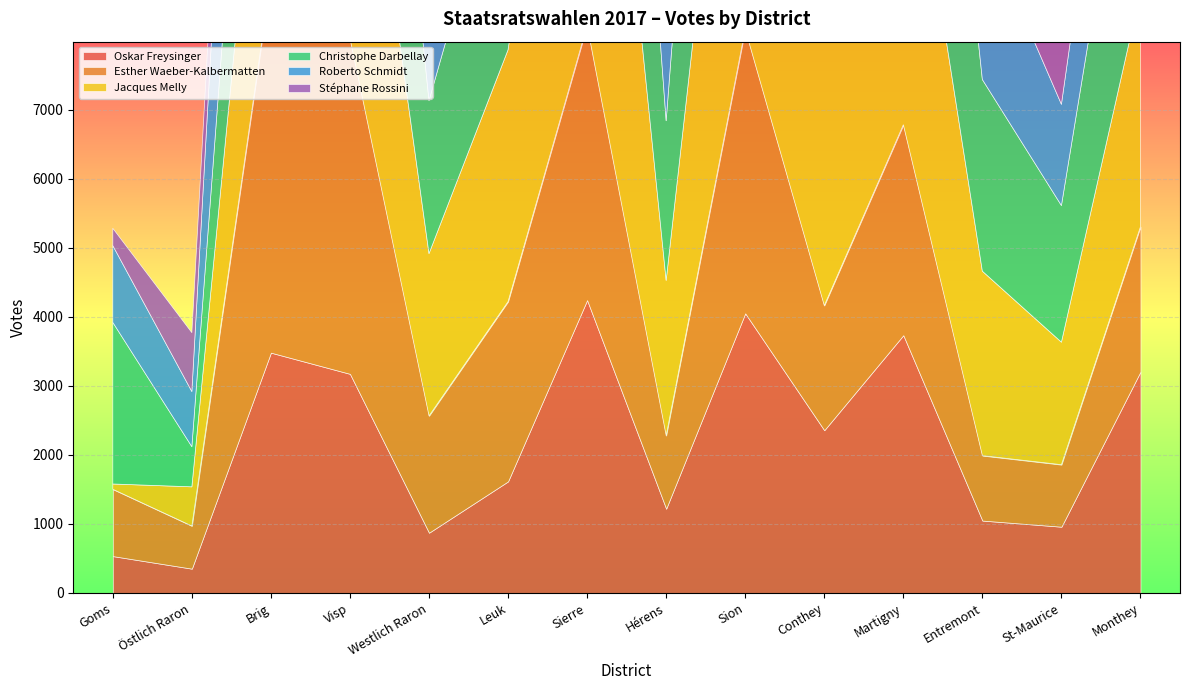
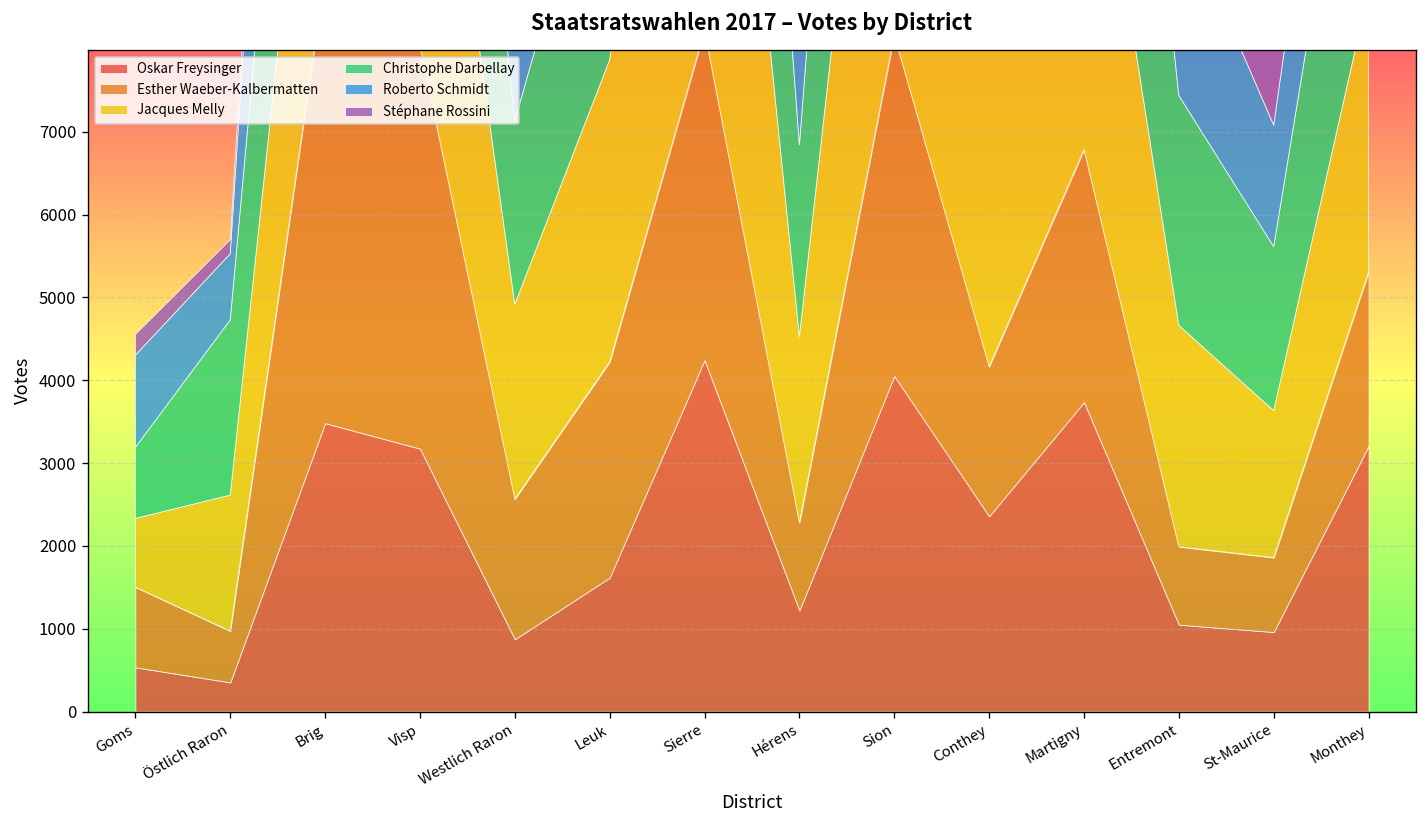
Jacques Melly, Goms: 100 -> 800
Christophe Darbellay, Goms: 2300 -> 900
Jacques Melly, Östlich Raron: 600 -> 1600
Christophe Darbellay, Östlich Raron: 600 -> 2100
Stéphane Rossini, Östlich Raron: 900 -> 200
